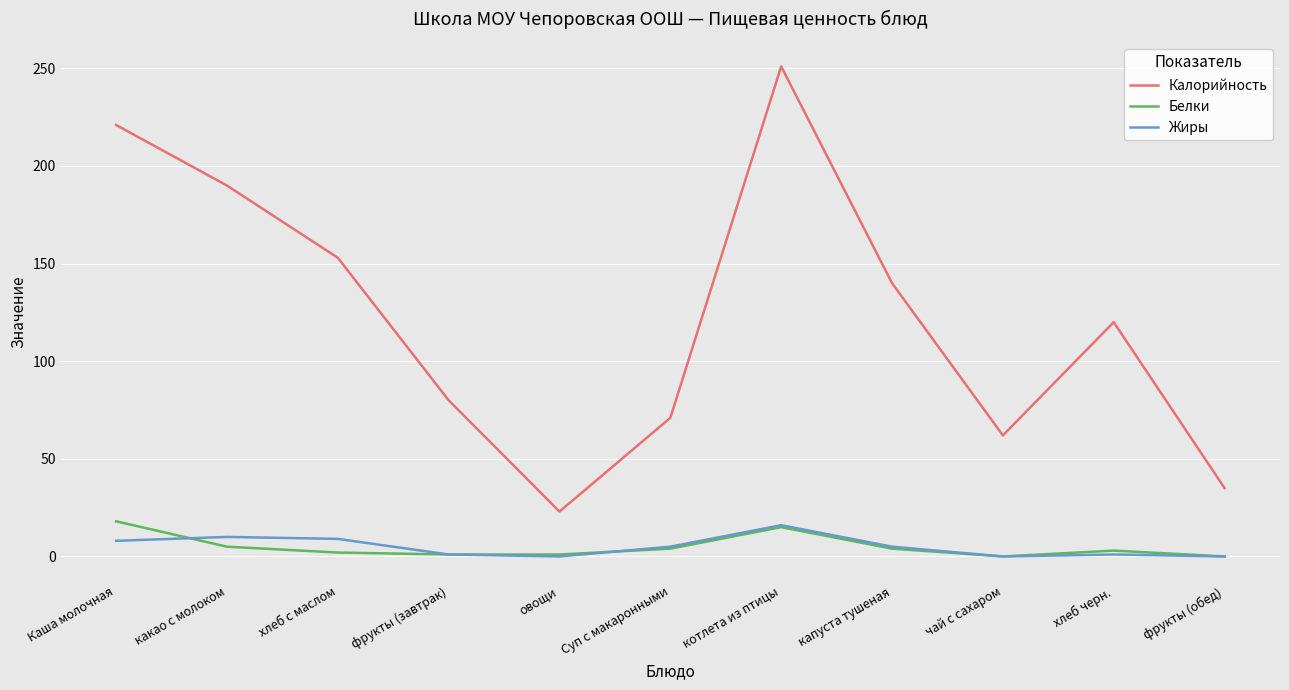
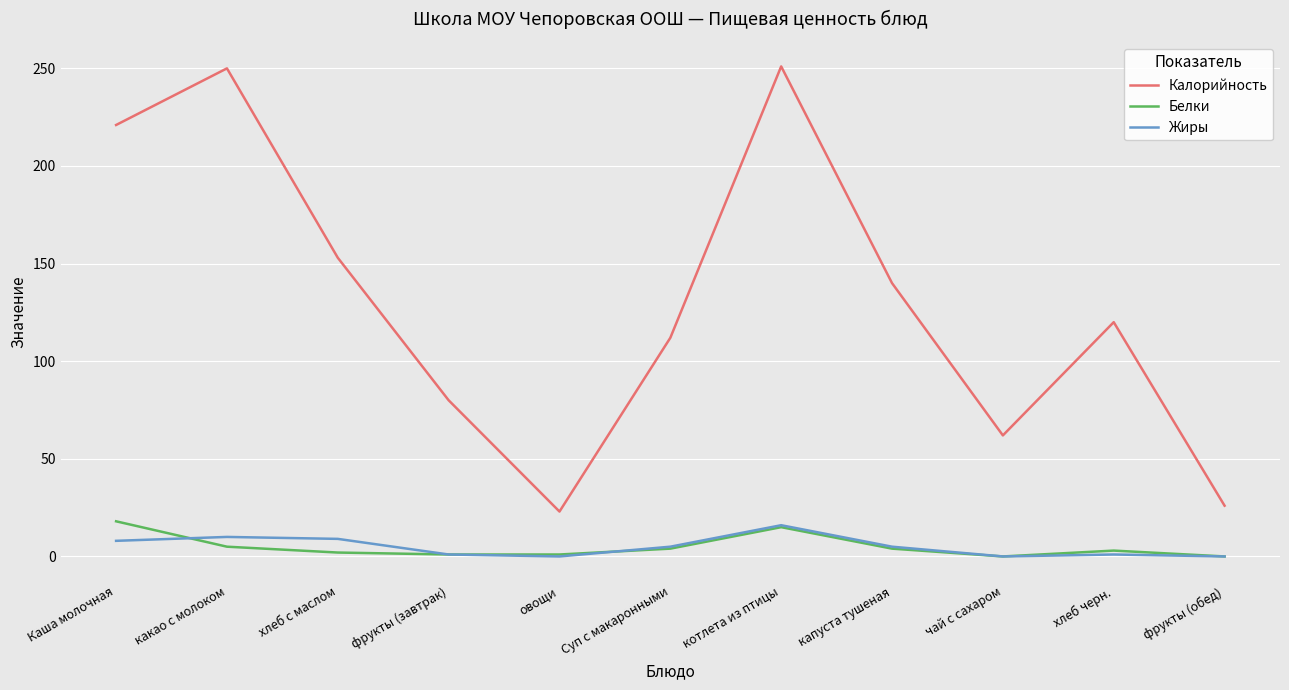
Калорийность, какао с молоком: 190 -> 250
Калорийность, Суп с макаронными: 71 -> 112
Калорийность, фрукты (обед): 35 -> 26
